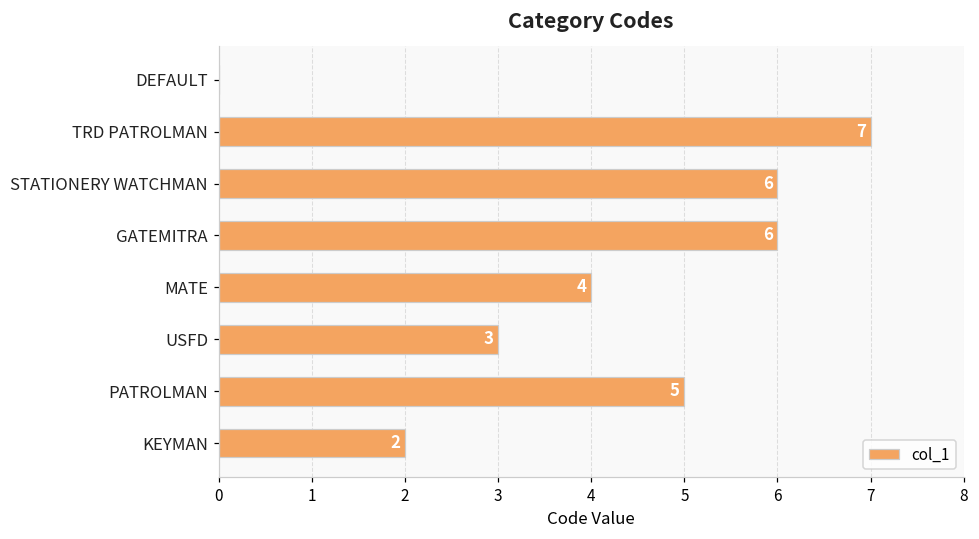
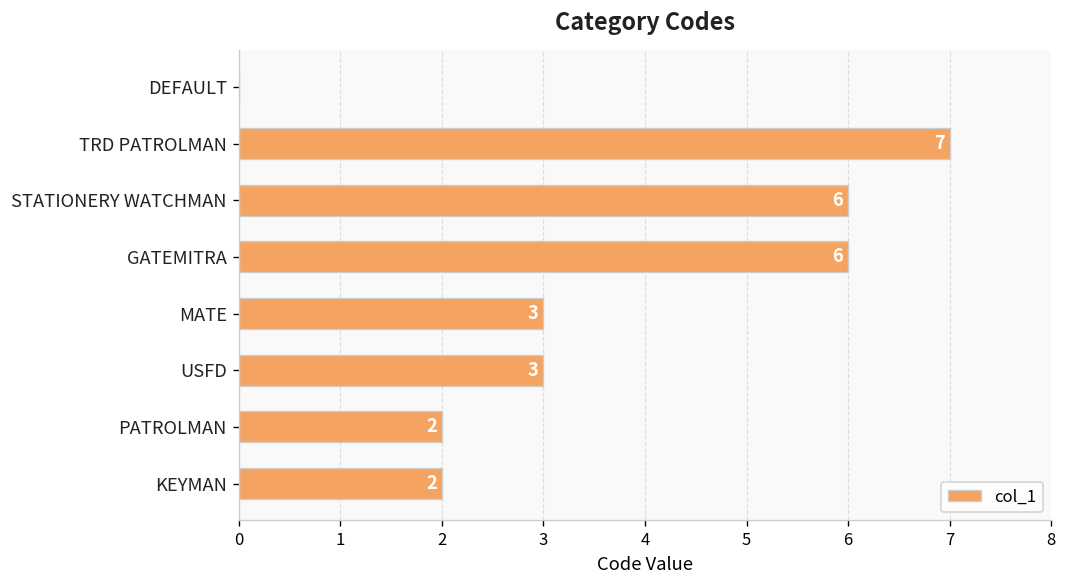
MATE: 4 -> 3
PATROLMAN: 5 -> 2
